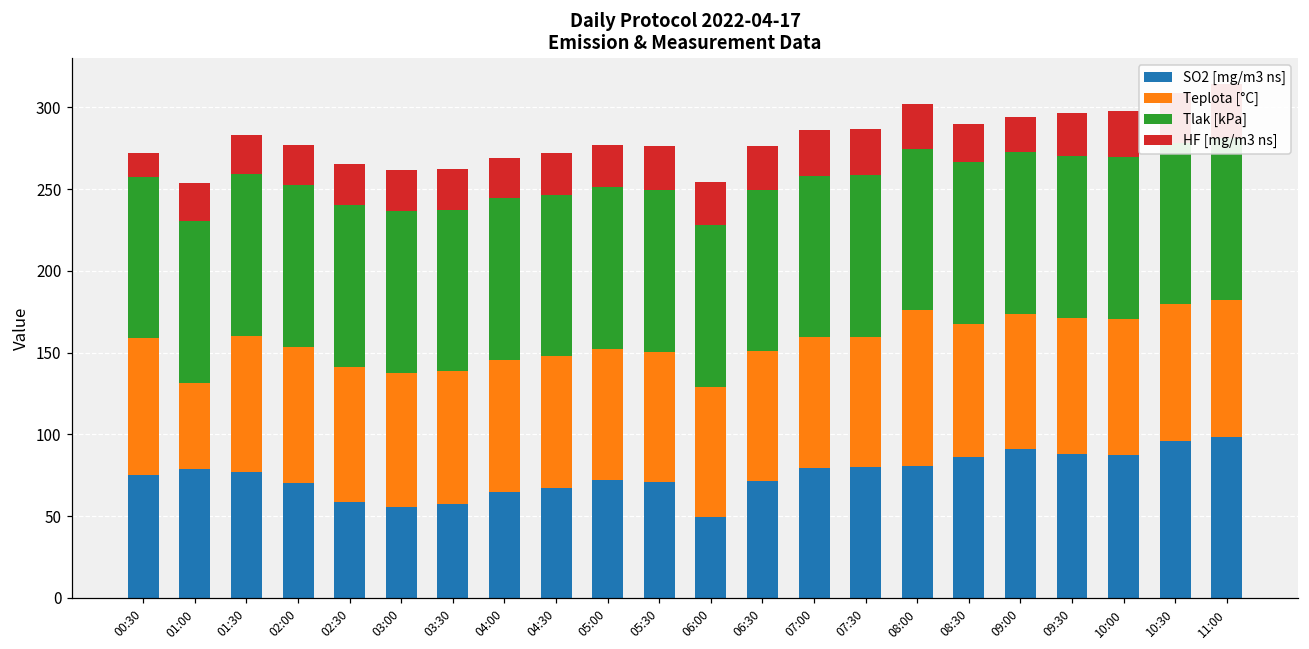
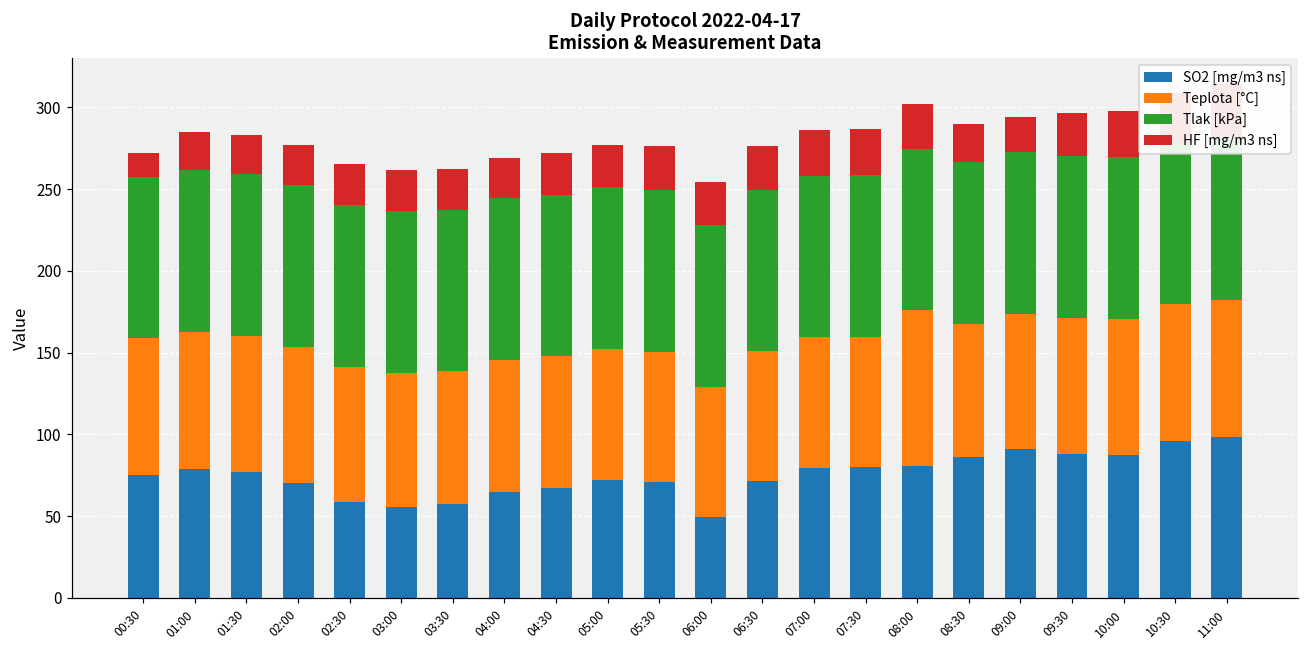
Teplota [°C], 01:00: 53 -> 84
